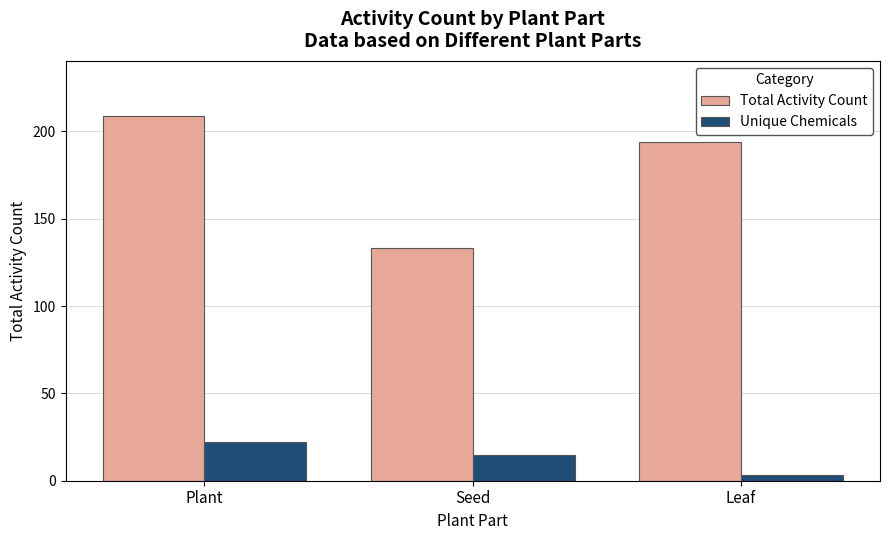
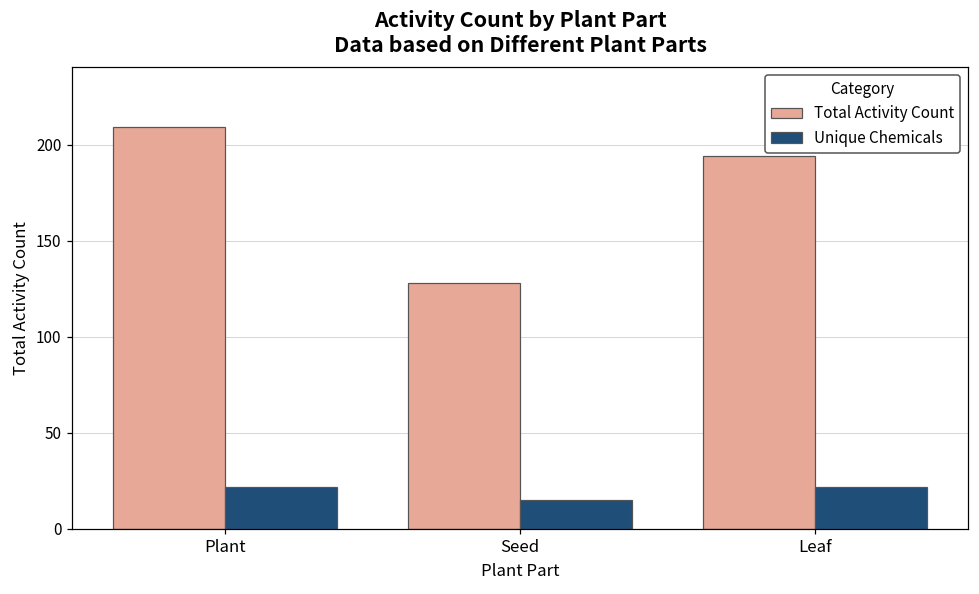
Total Activity Count, Seed: 133 -> 128
Unique Chemicals, Leaf: 3 -> 22
